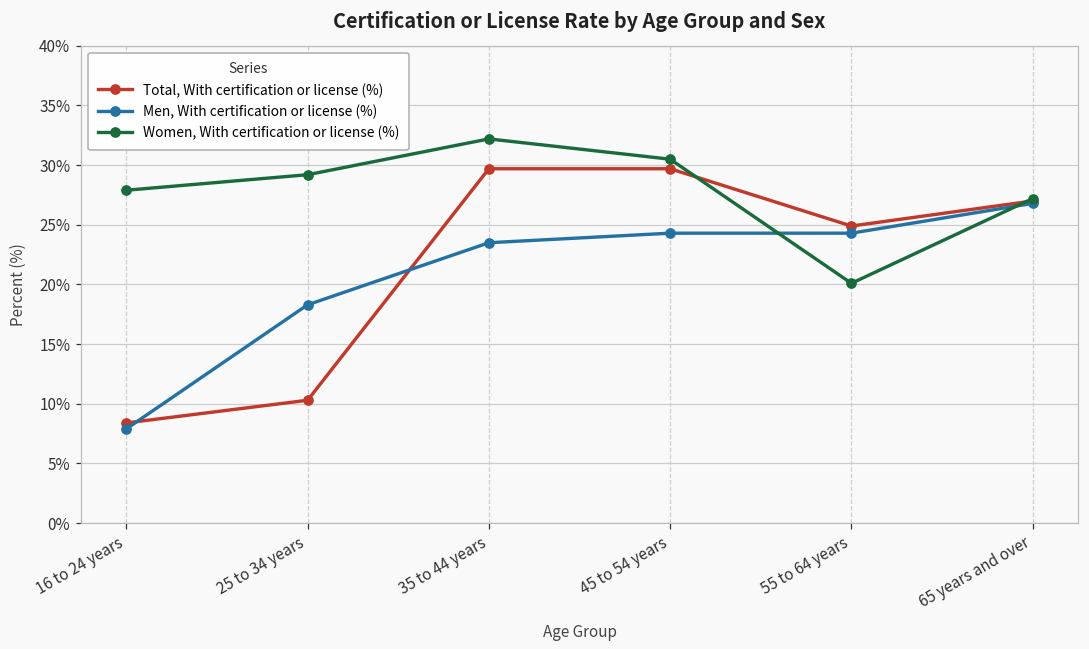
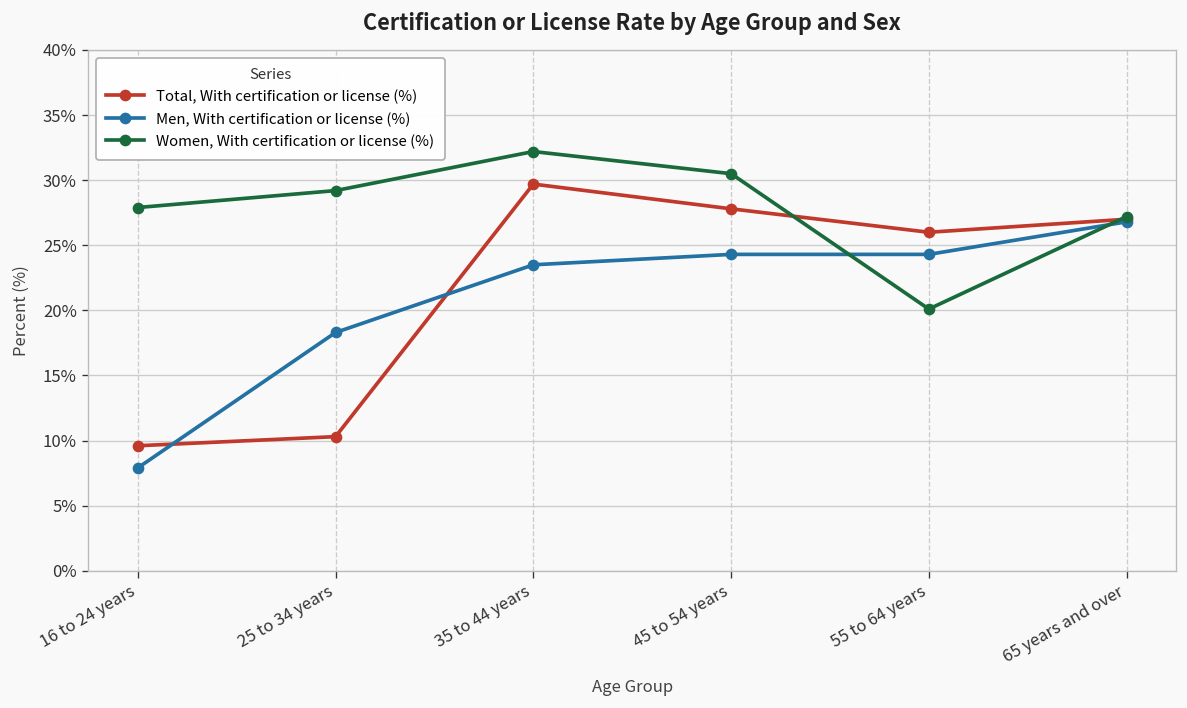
Total, With certification or license (%), 16 to 24 years: 8.4% -> 9.6%
Total, With certification or license (%), 45 to 54 years: 29.7% -> 27.8%
Total, With certification or license (%), 55 to 64 years: 24.9% -> 26.0%
